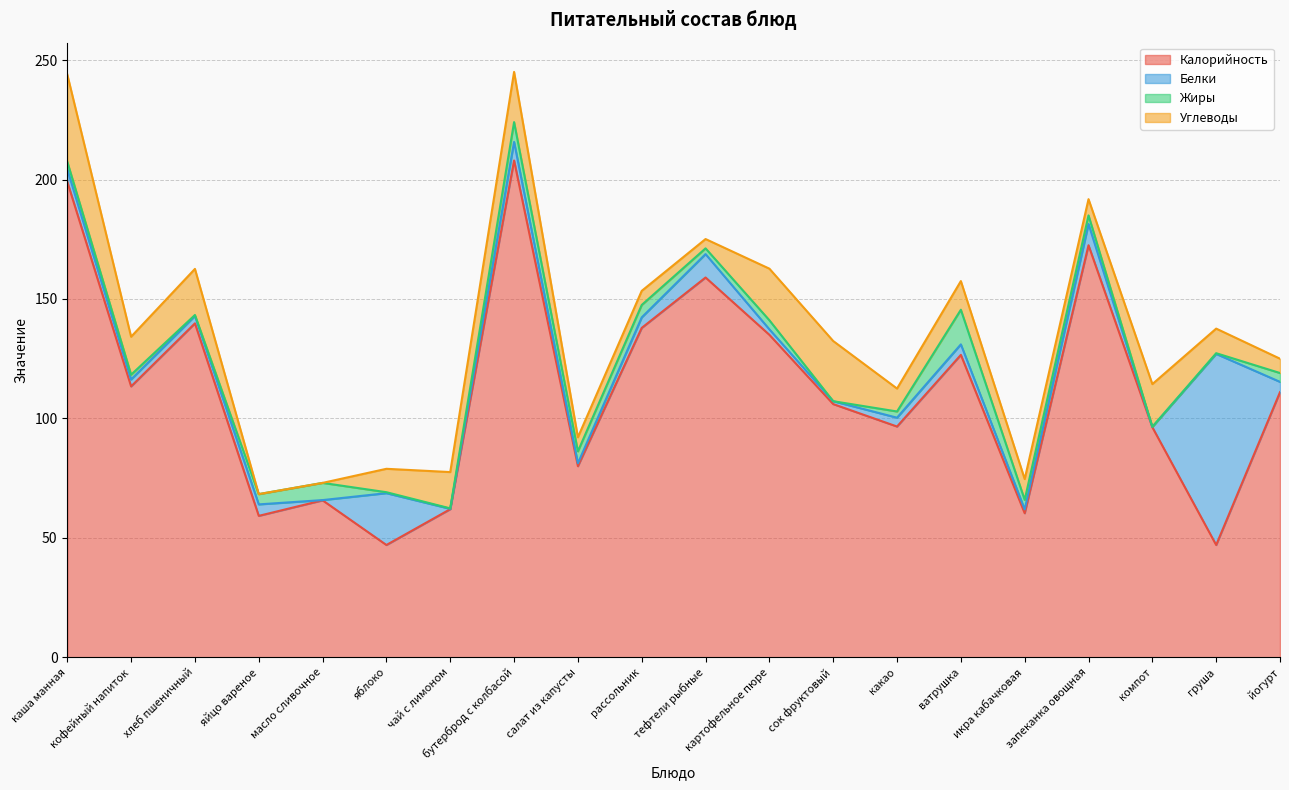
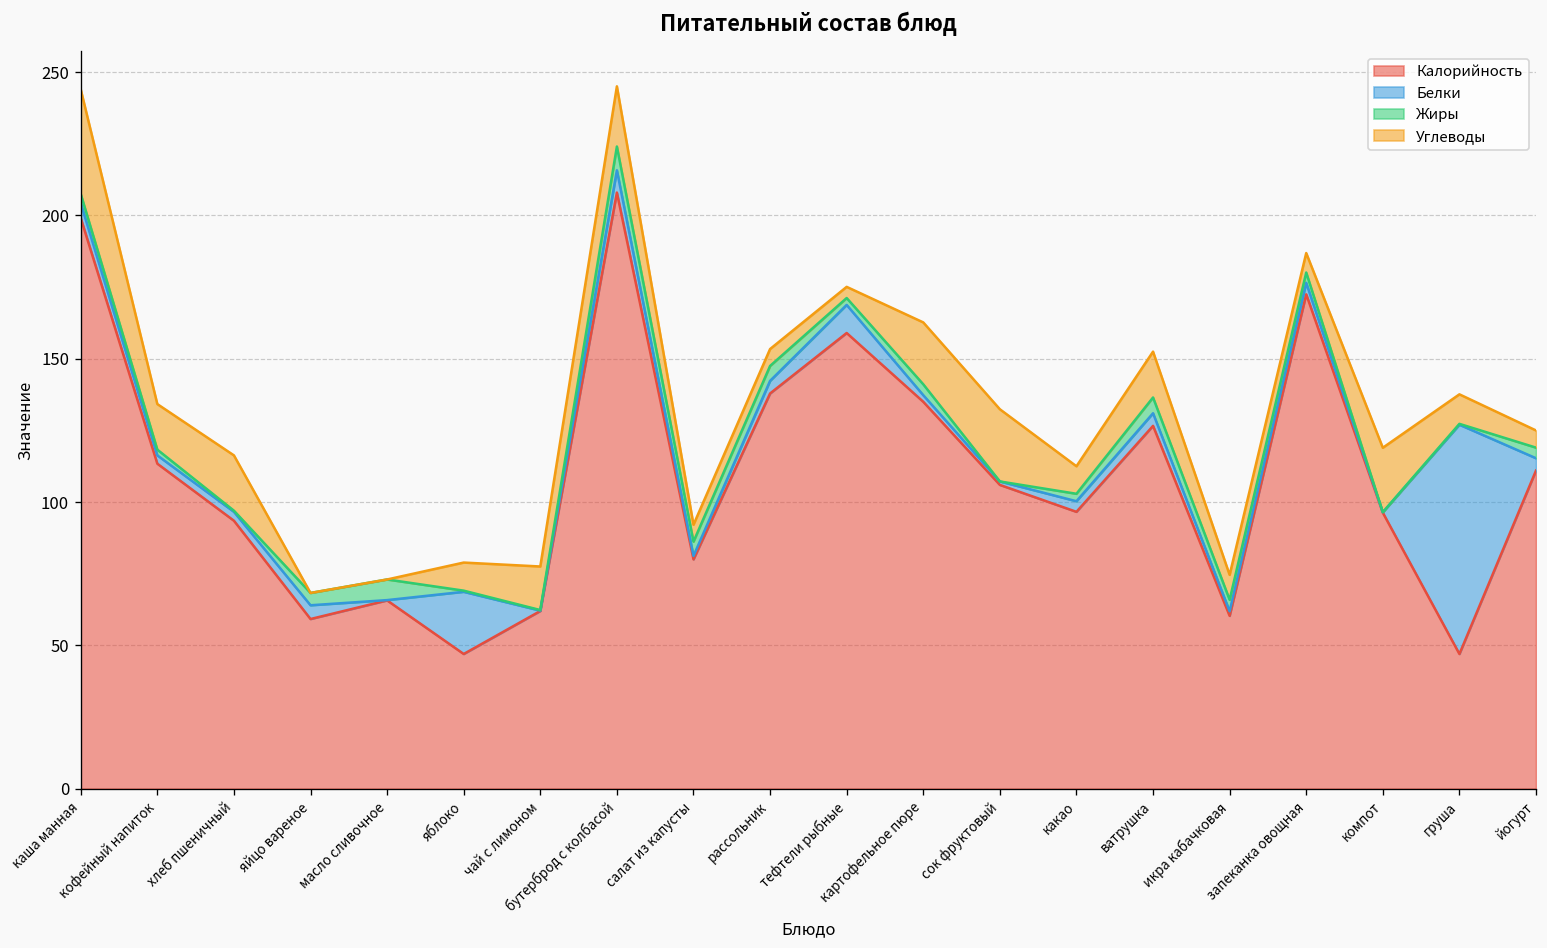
Калорийность, хлеб пшеничный: 140 -> 94
Жиры, ватрушка: 15 -> 6
Углеводы, ватрушка: 12 -> 16
Белки, запеканка овощная: 9 -> 4
Углеводы, компот: 18 -> 23
